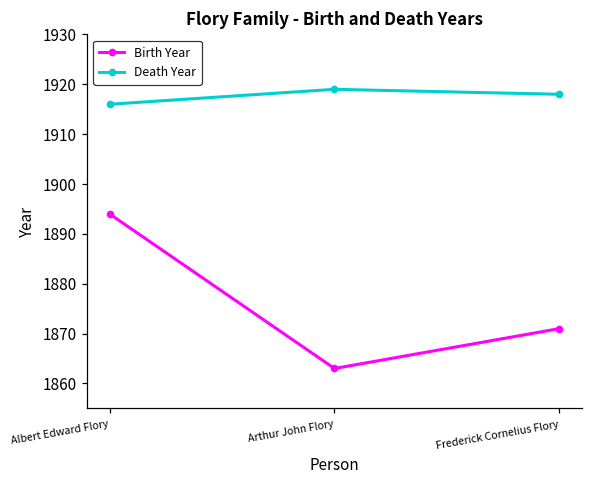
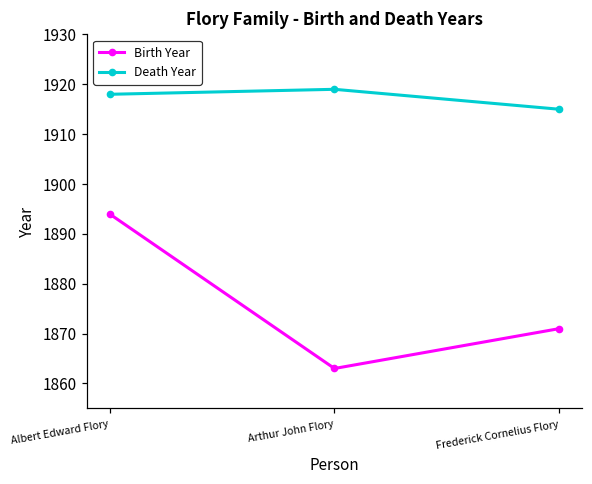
Death Year, Albert Edward Flory: 1916 -> 1918
Death Year, Frederick Cornelius Flory: 1918 -> 1915
